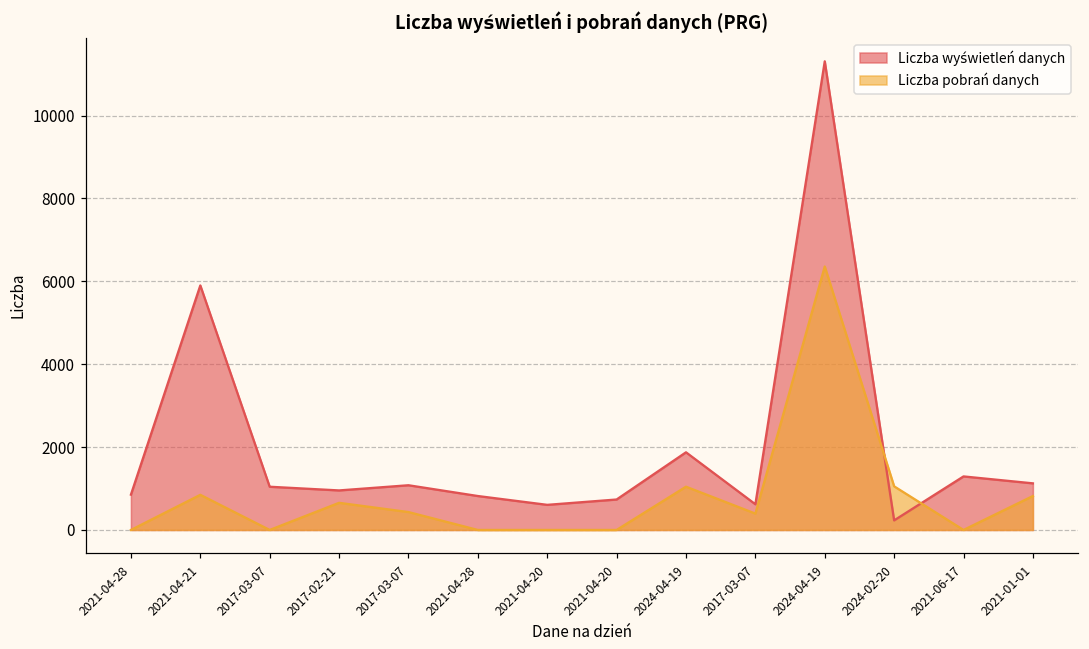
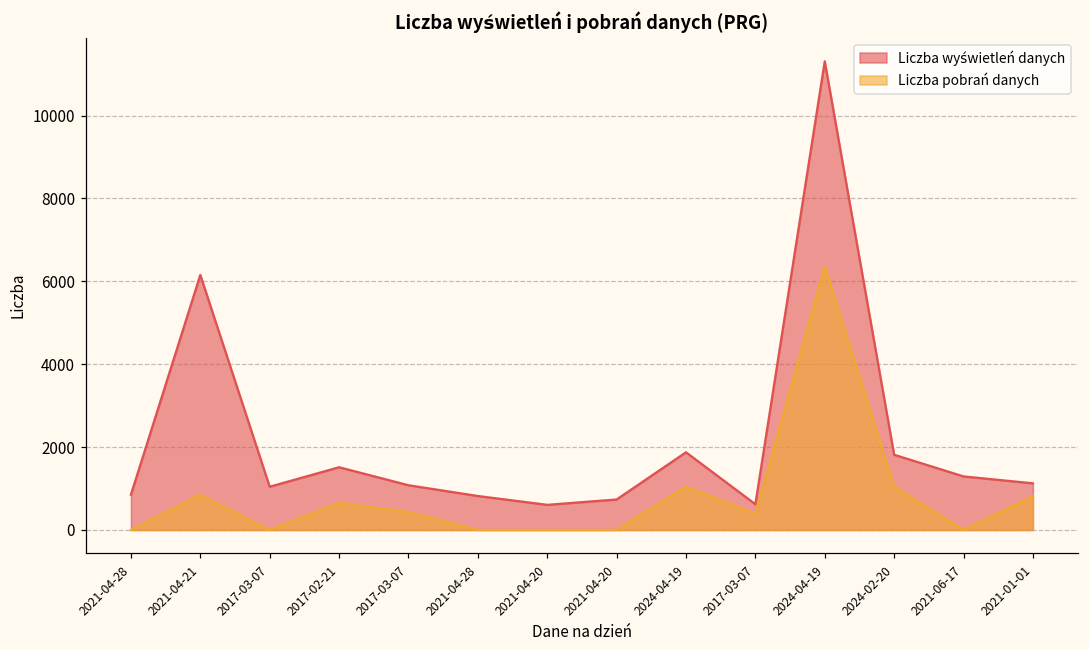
Liczba wyświetleń danych, 2021-04-21: 5900 -> 6200
Liczba wyświetleń danych, 2017-02-21: 1000 -> 1500
Liczba wyświetleń danych, 2024-02-20: 200 -> 1800
